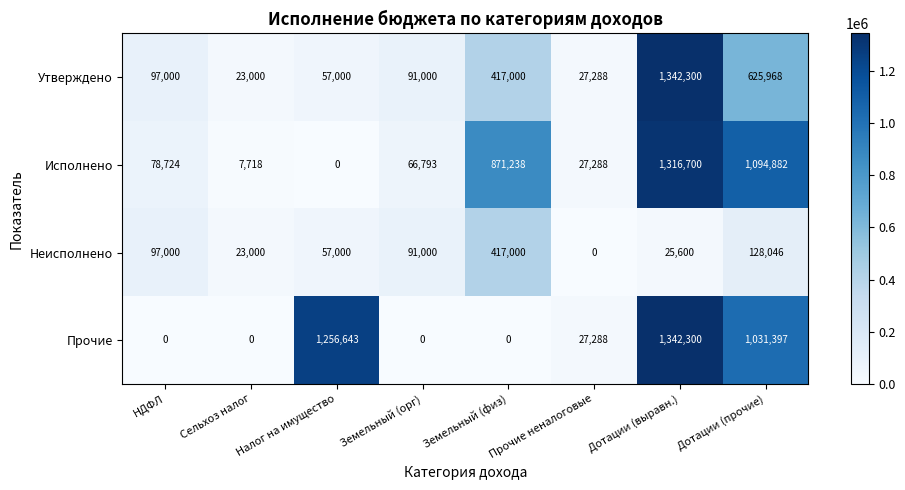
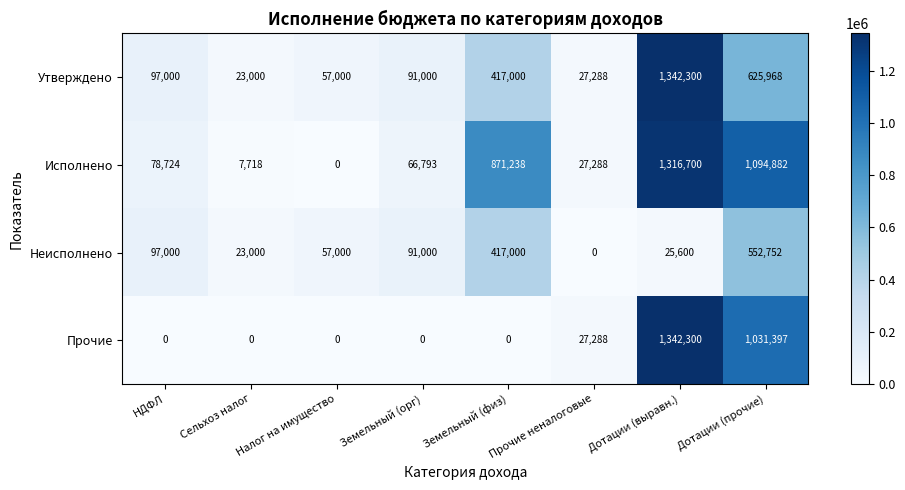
Неисполнено, Дотации (прочие): 128,046 -> 552,752
Прочие, Налог на имущество: 1,256,643 -> 0
